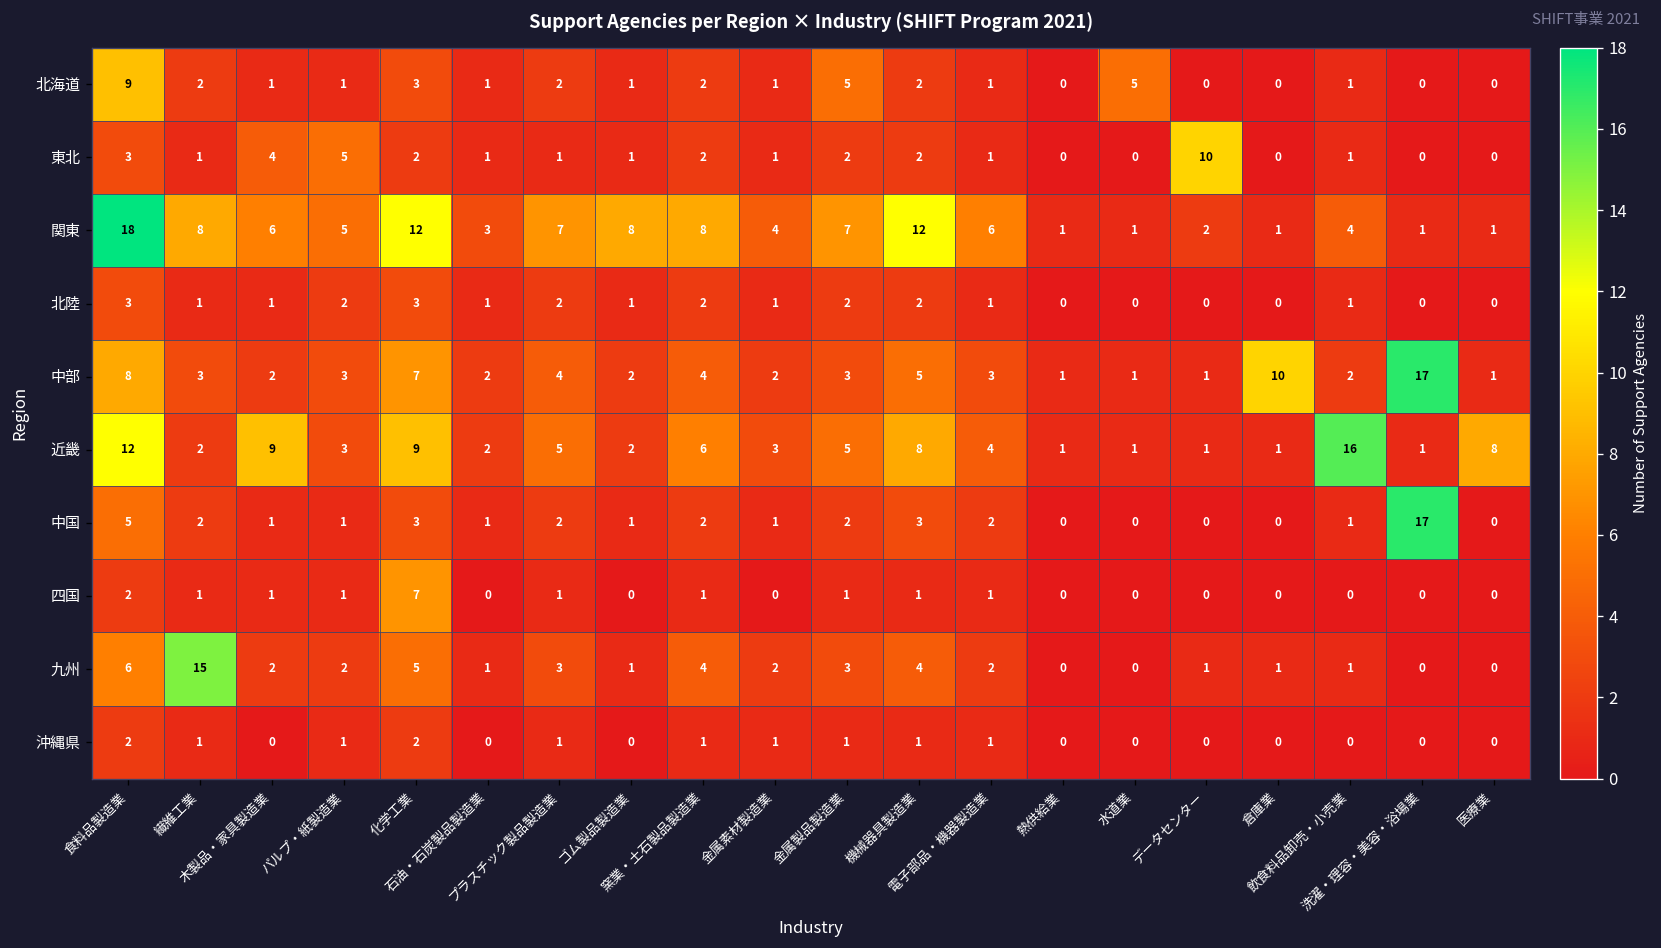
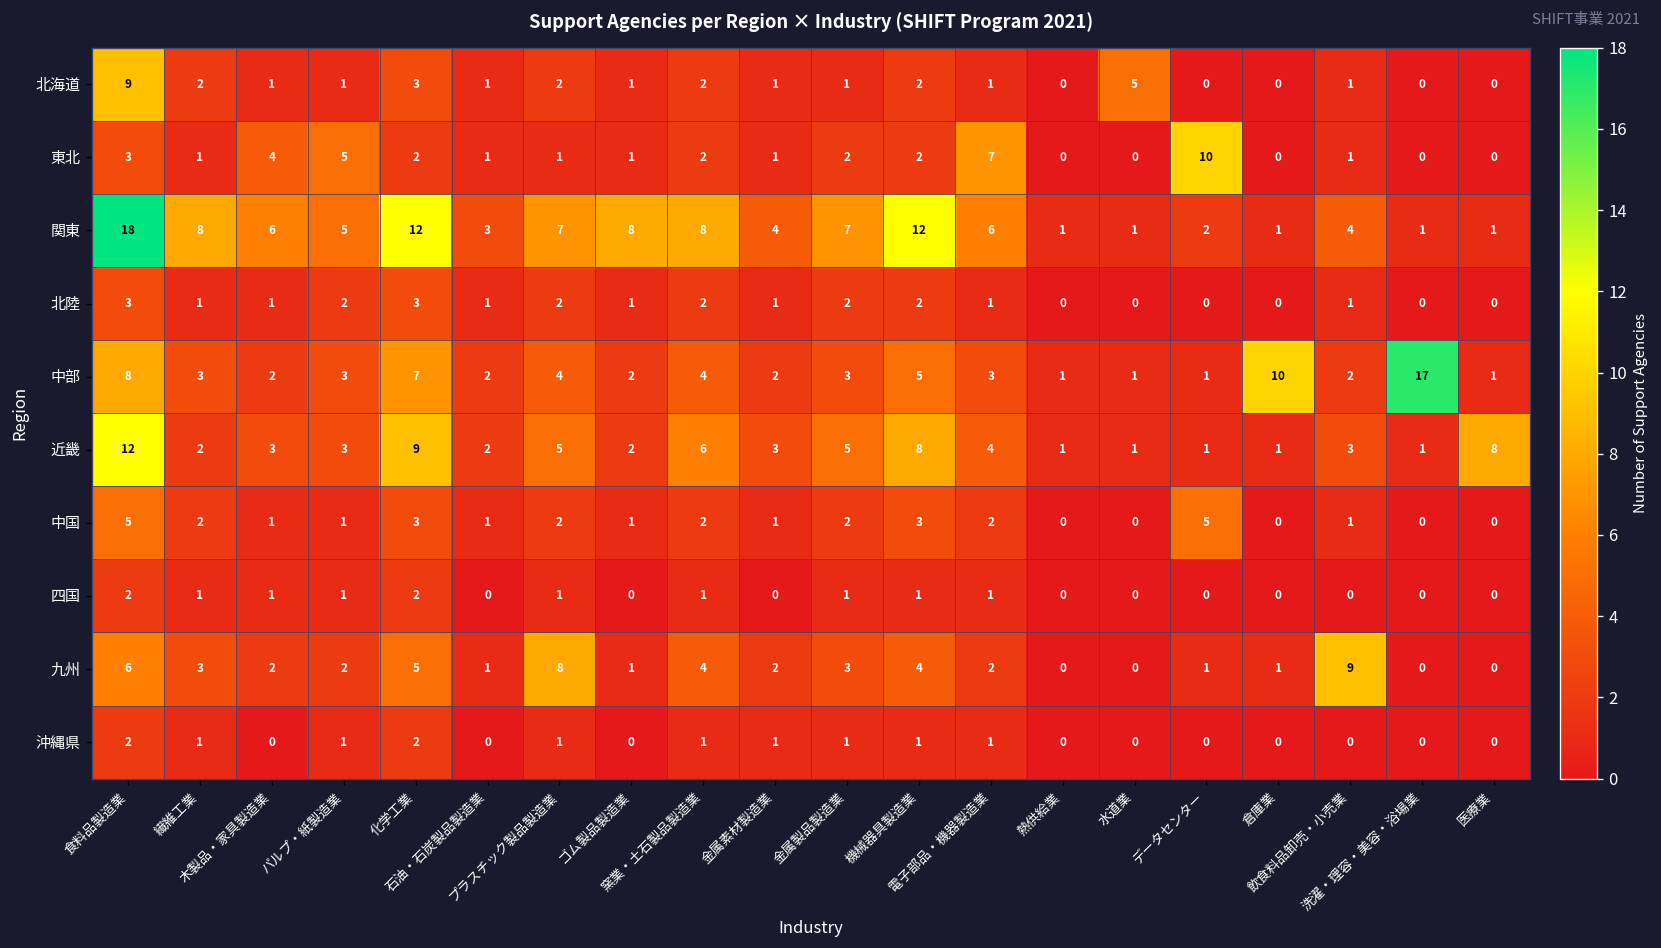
北海道, 金属製品製造業: 5 -> 1
東北, 電子部品・機器製造業: 1 -> 7
近畿, 木製品・家具製造業: 9 -> 3
近畿, 飲食料品卸売・小売業: 16 -> 3
中国, データセンター: 0 -> 5
中国, 洗濯・理容・美容・浴場業: 17 -> 0
四国, 化学工業: 7 -> 2
九州, 繊維工業: 15 -> 3
九州, プラスチック製品製造業: 3 -> 8
九州, 飲食料品卸売・小売業: 1 -> 9
